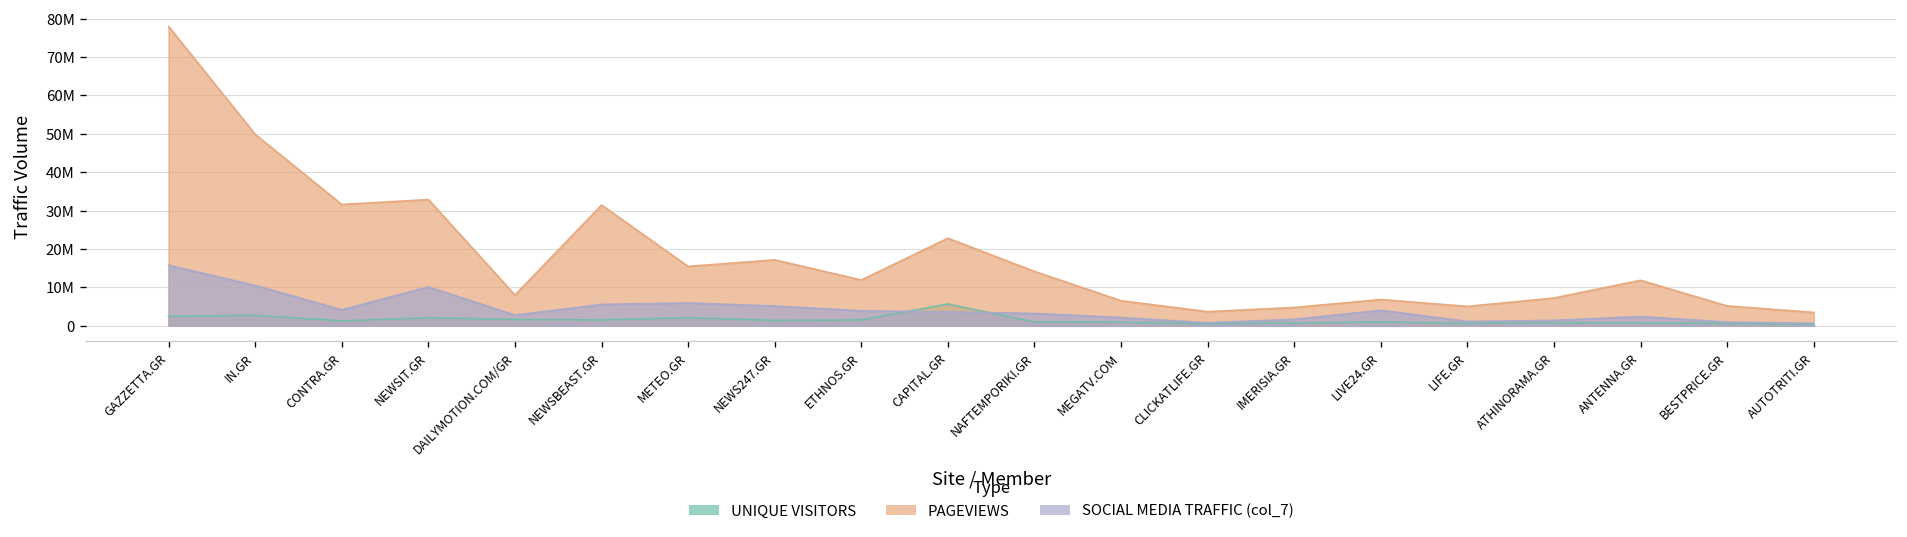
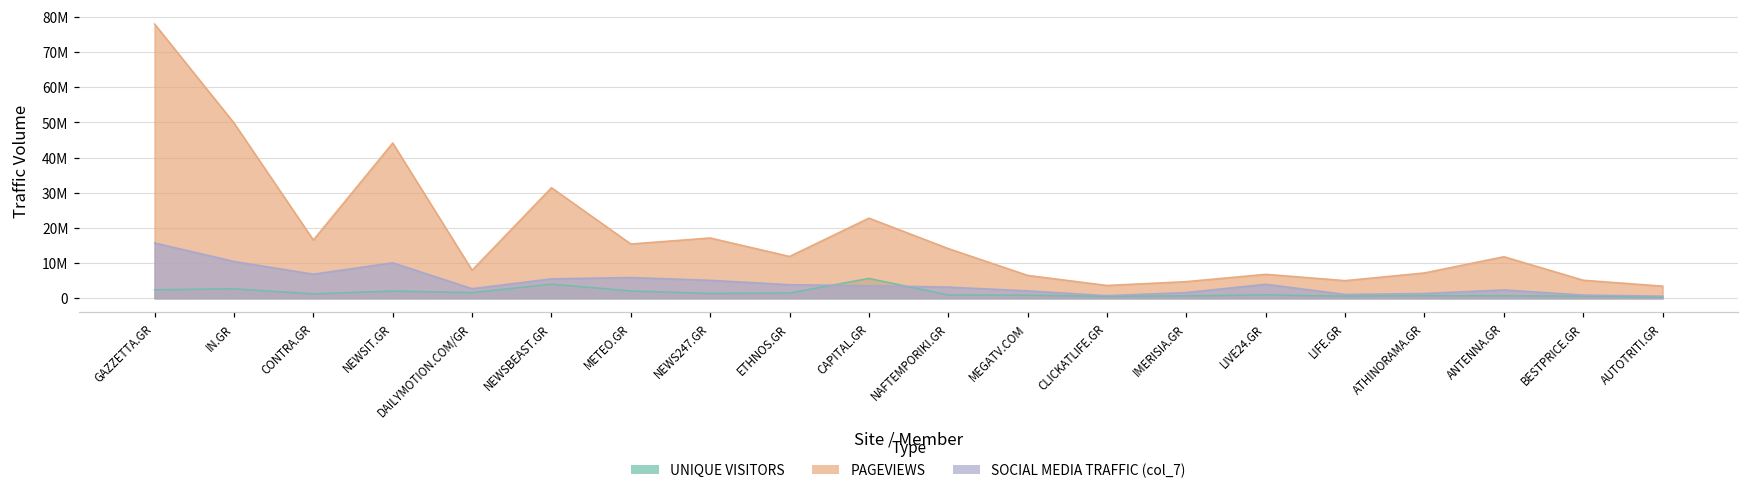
PAGEVIEWS, CONTRA.GR: 32000000 -> 17000000
SOCIAL MEDIA TRAFFIC (col_7), CONTRA.GR: 4000000 -> 7000000
PAGEVIEWS, NEWSIT.GR: 33000000 -> 44000000
UNIQUE VISITORS, NEWSBEAST.GR: 1000000 -> 4000000
